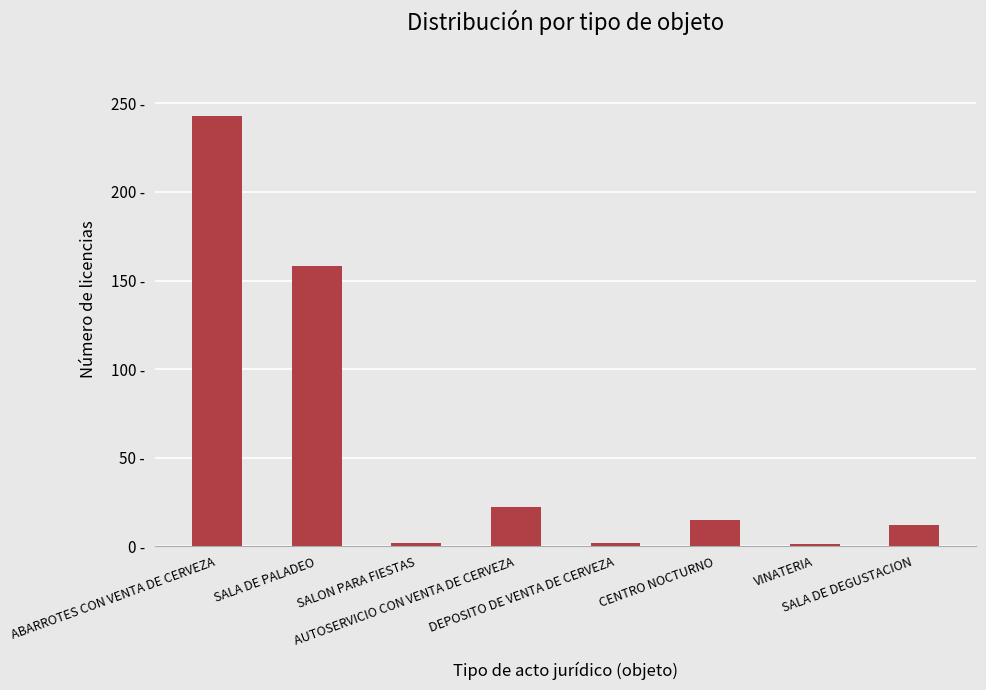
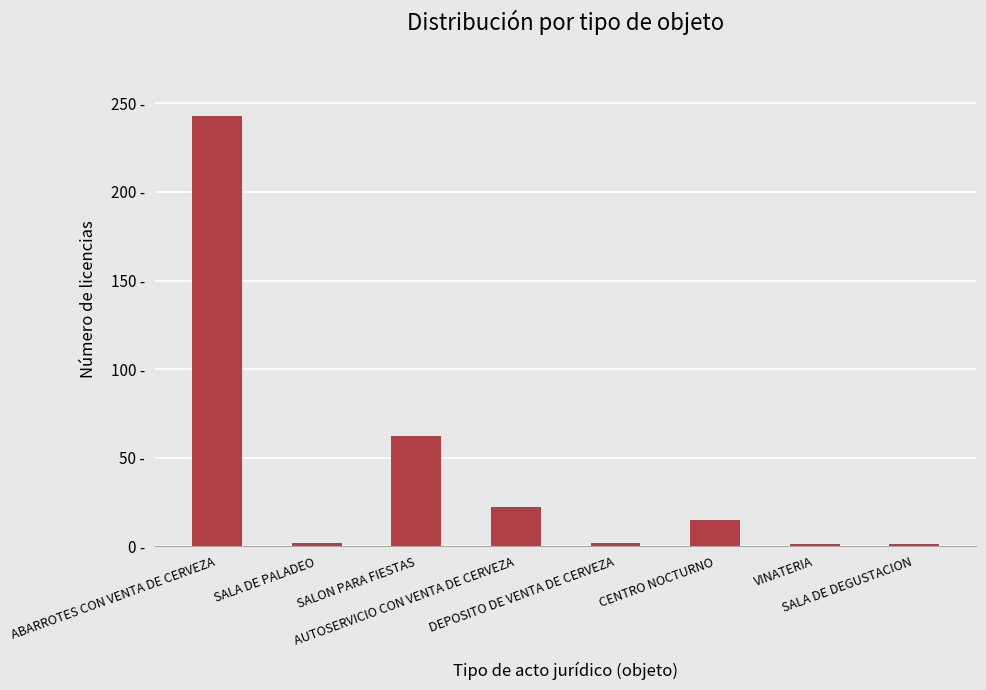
SALA DE PALADEO: 158 - -> 2 -
SALON PARA FIESTAS: 2 - -> 62 -
SALA DE DEGUSTACION: 12 - -> 1 -
